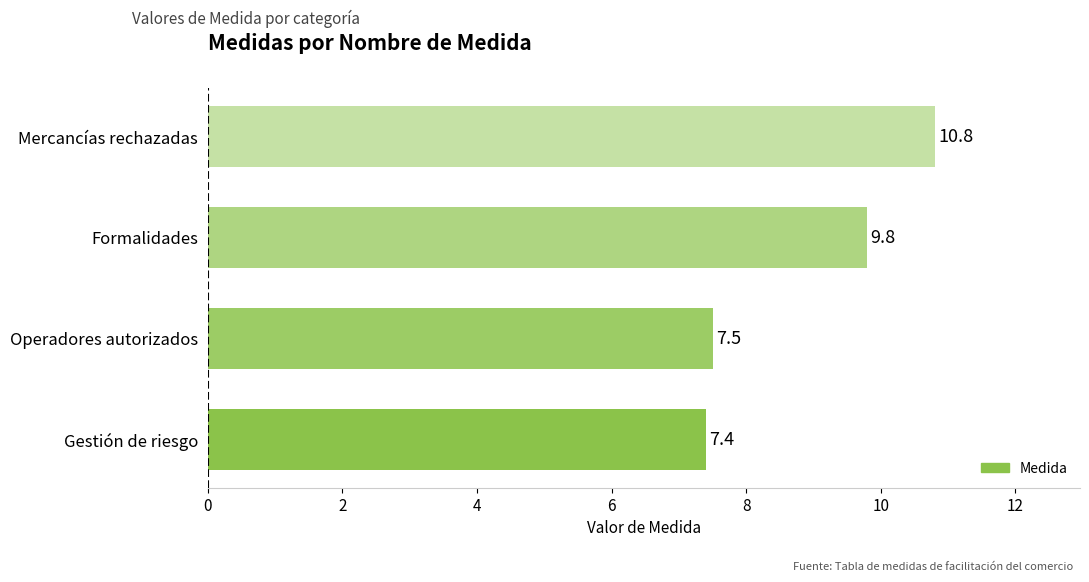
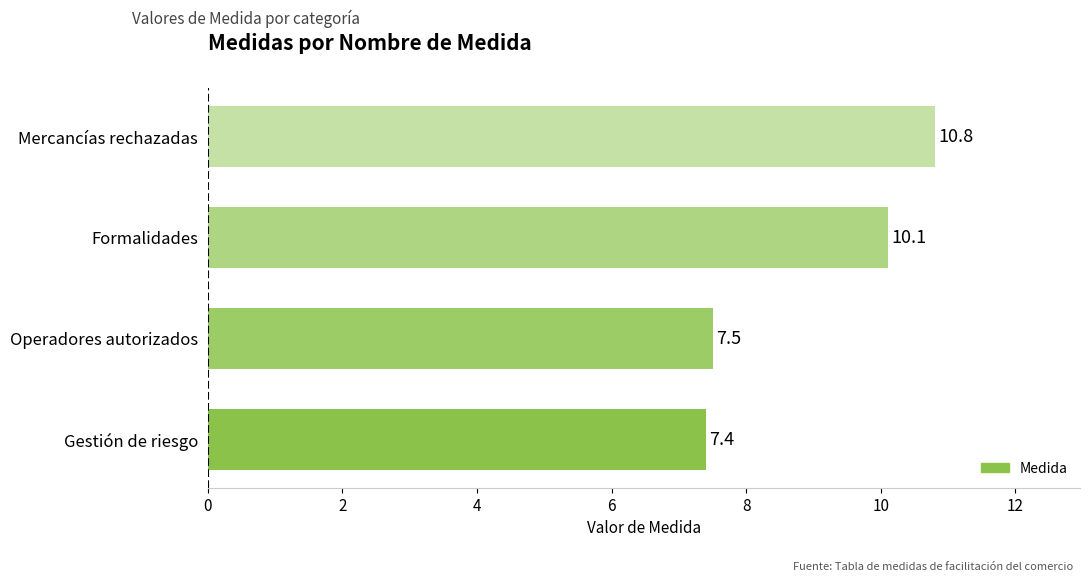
Formalidades: 9.8 -> 10.1
